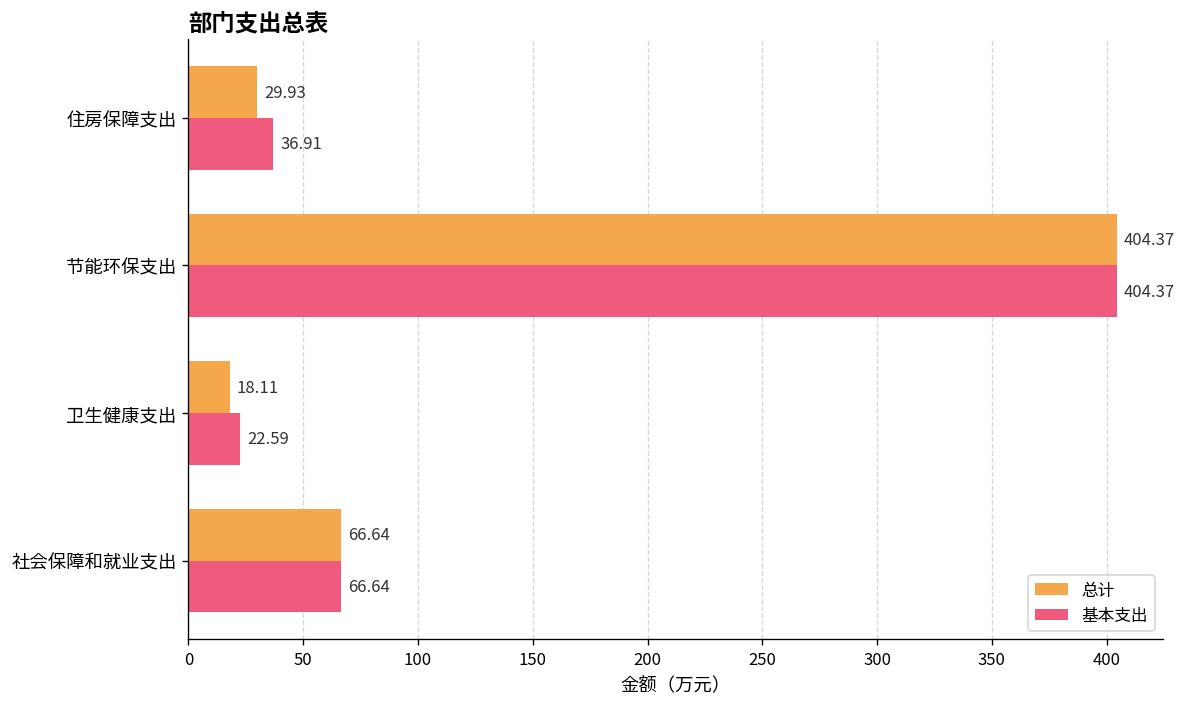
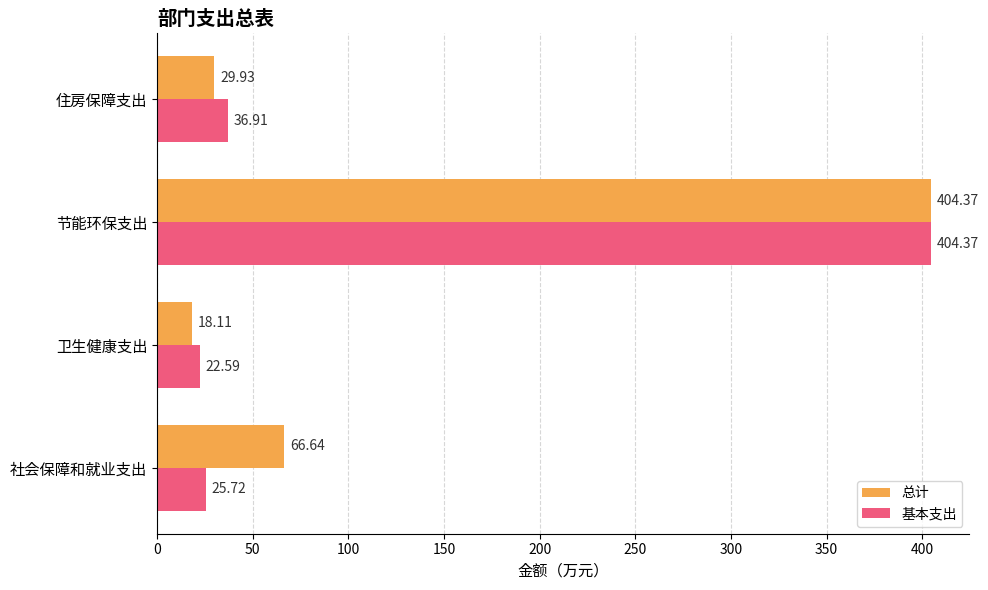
基本支出, 社会保障和就业支出: 66.64 -> 25.72
